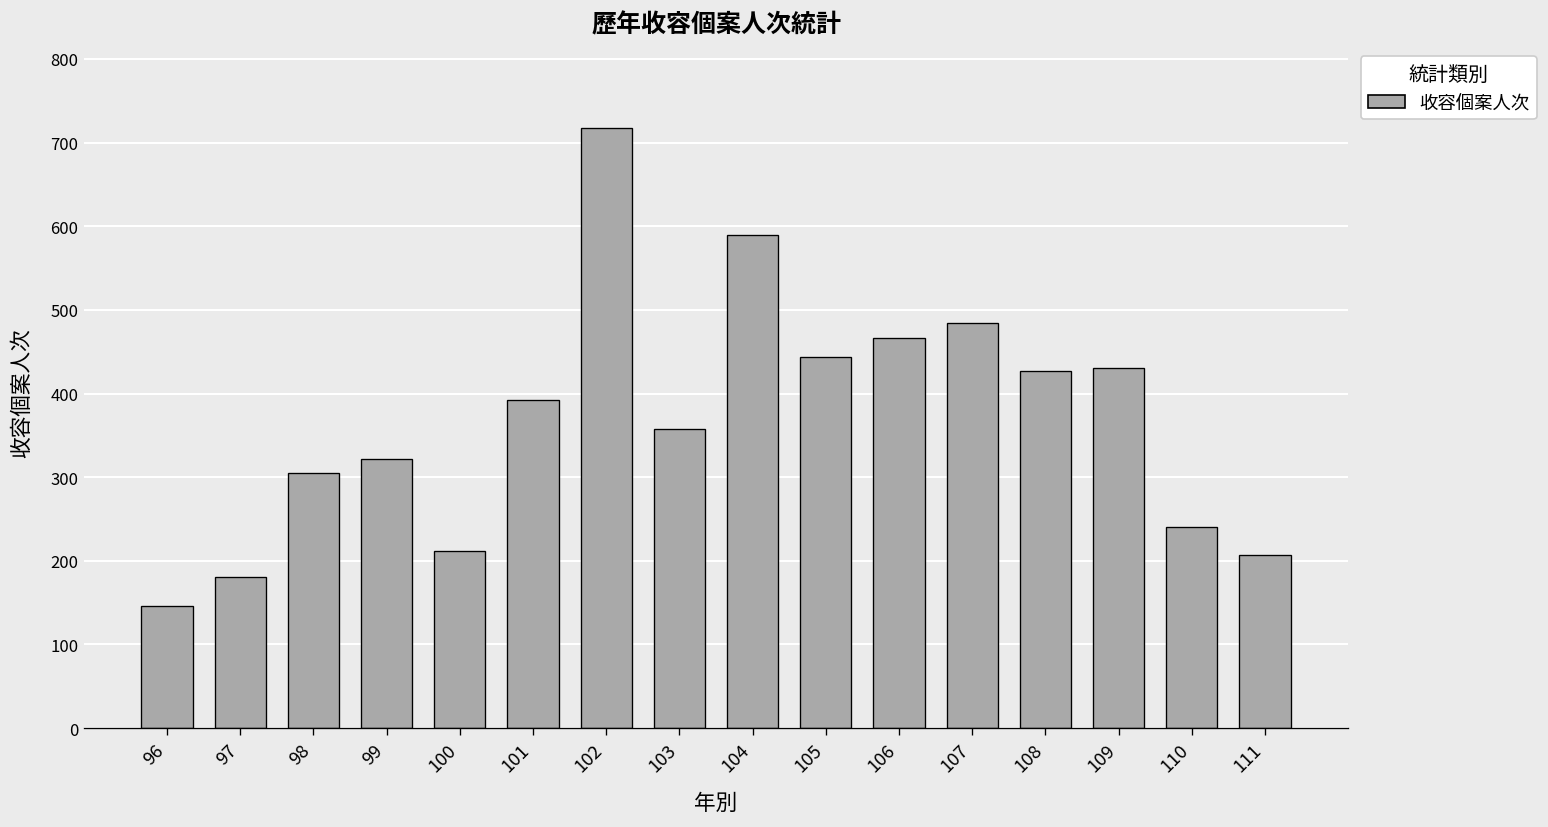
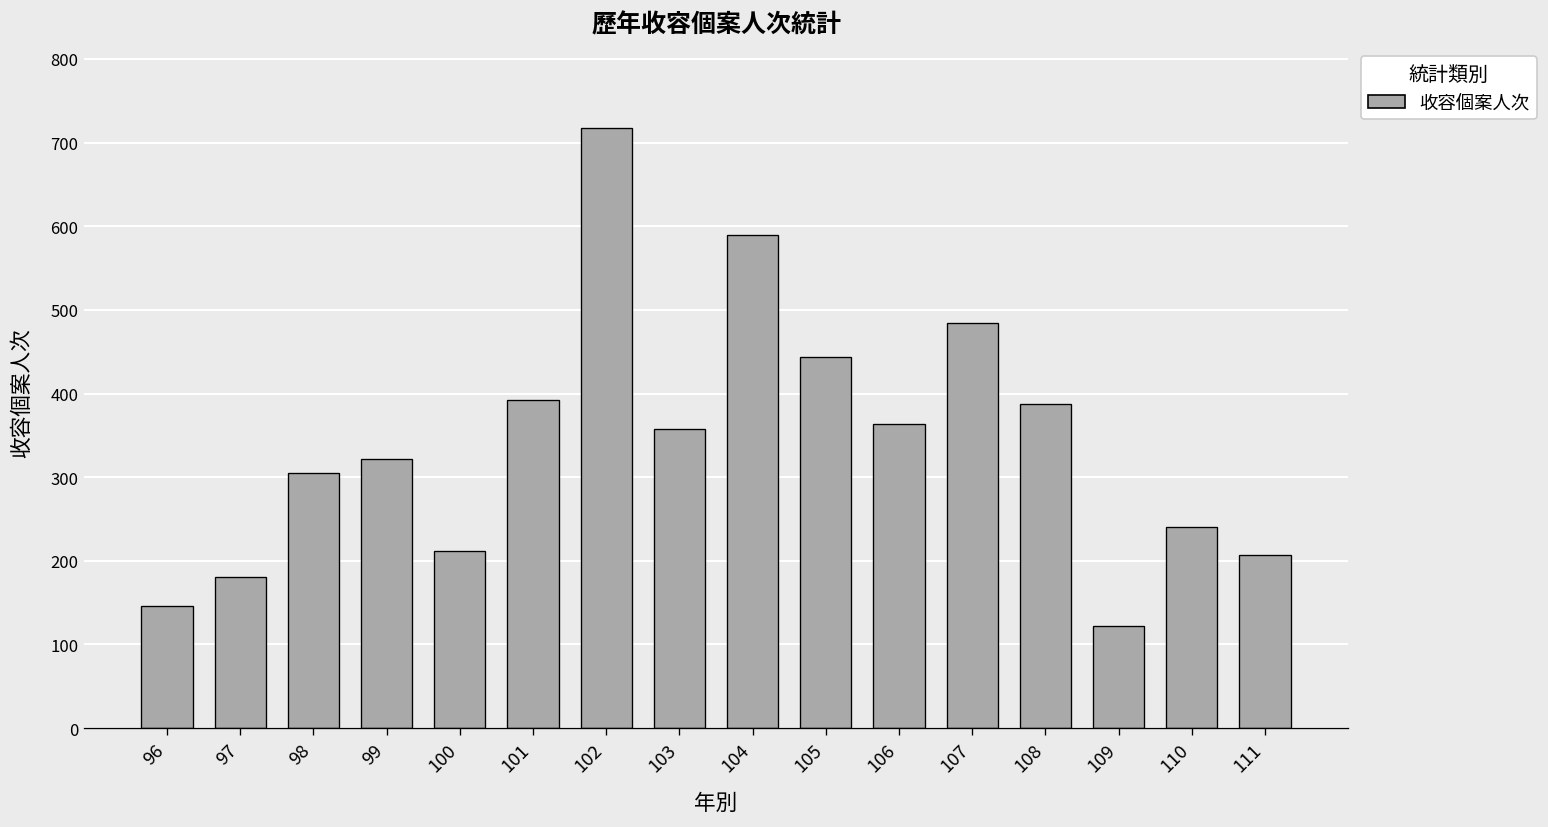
106: 470 -> 360
108: 430 -> 390
109: 430 -> 120
